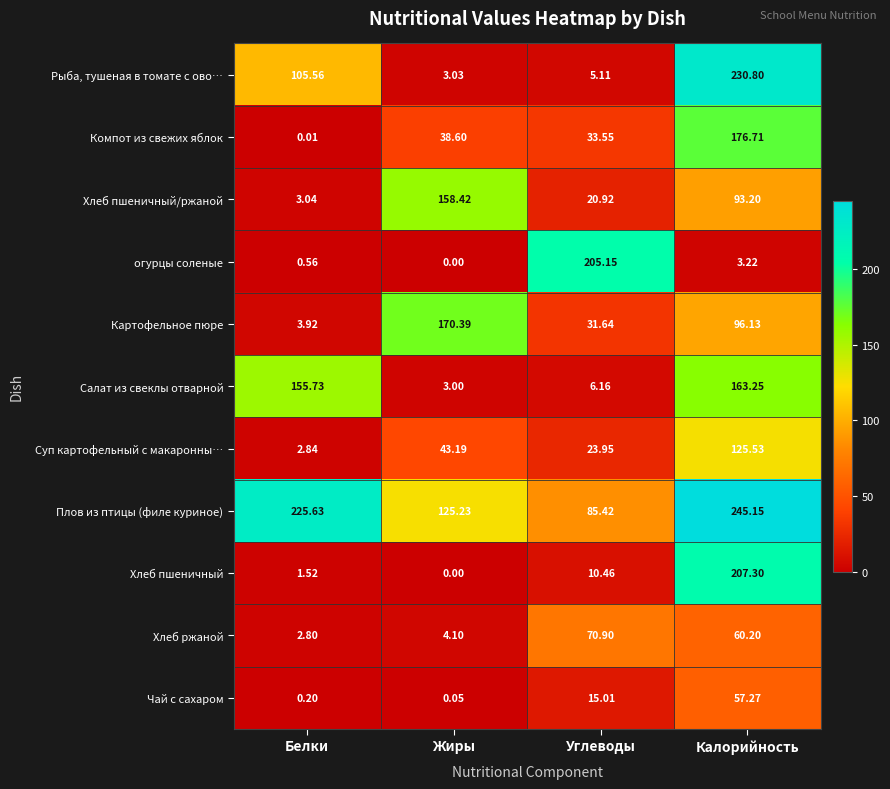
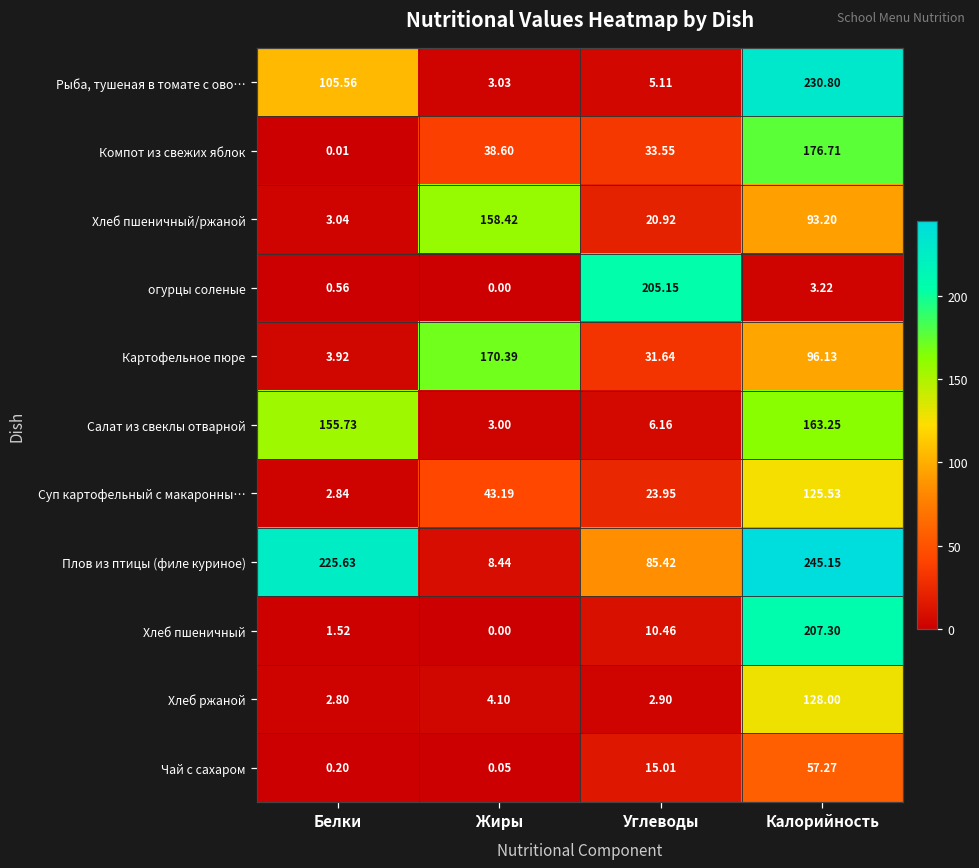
Плов из птицы (филе куриное), Жиры: 125.23 -> 8.44
Хлеб ржаной, Углеводы: 70.90 -> 2.90
Хлеб ржаной, Калорийность: 60.20 -> 128.00
